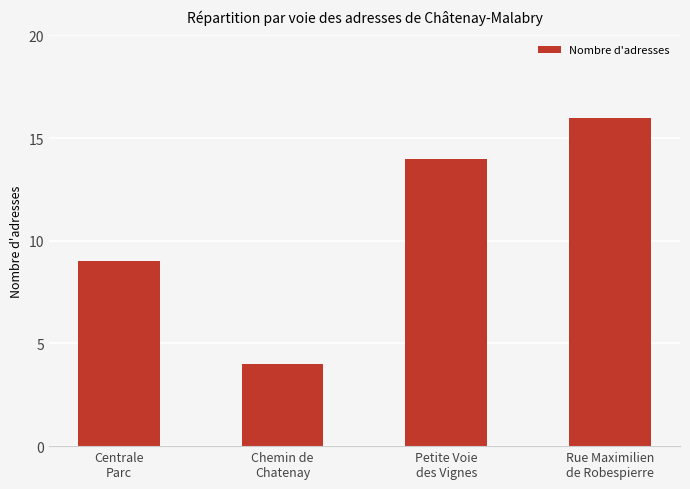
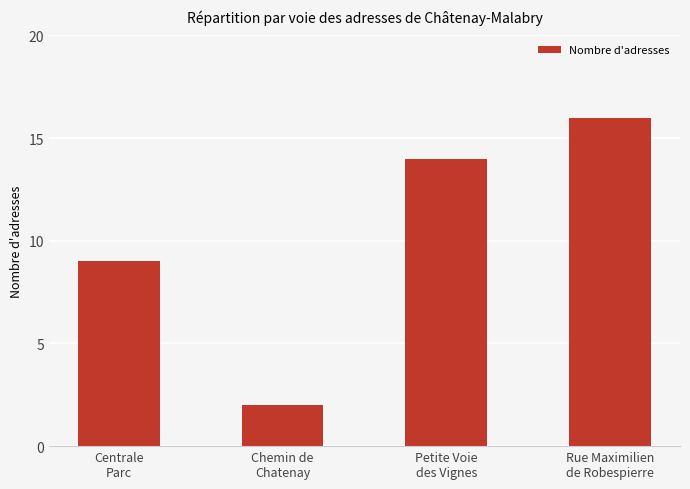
Chemin de Chatenay: 4 -> 2
